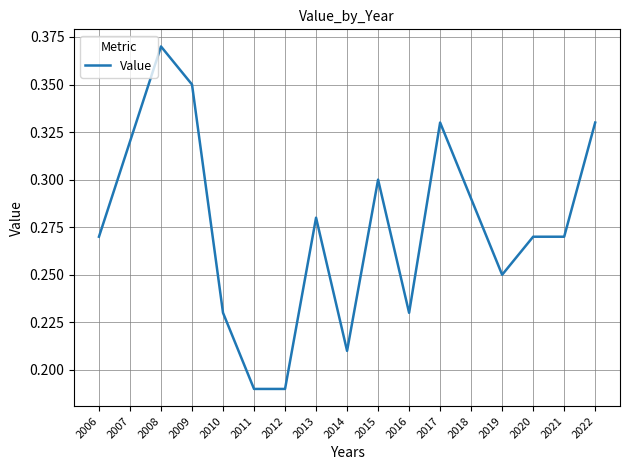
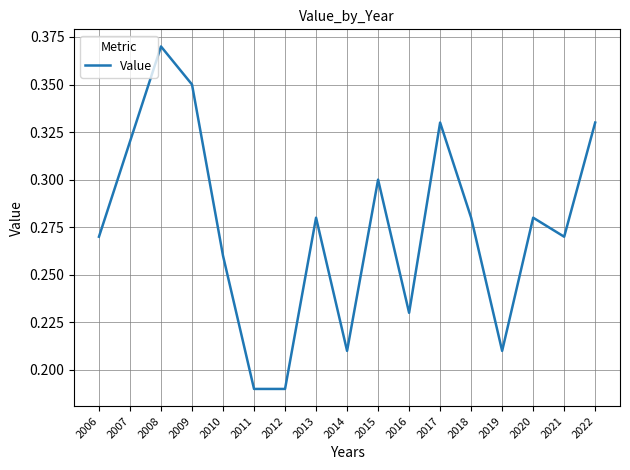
2010: 0.23 -> 0.26
2018: 0.29 -> 0.28
2019: 0.25 -> 0.21
2020: 0.27 -> 0.28
